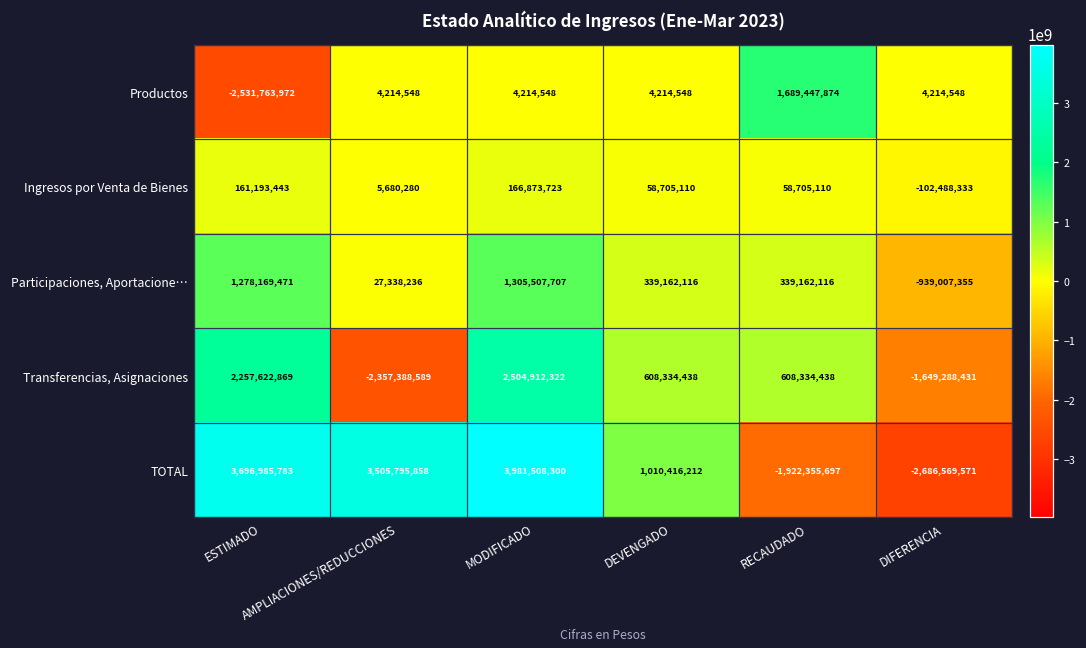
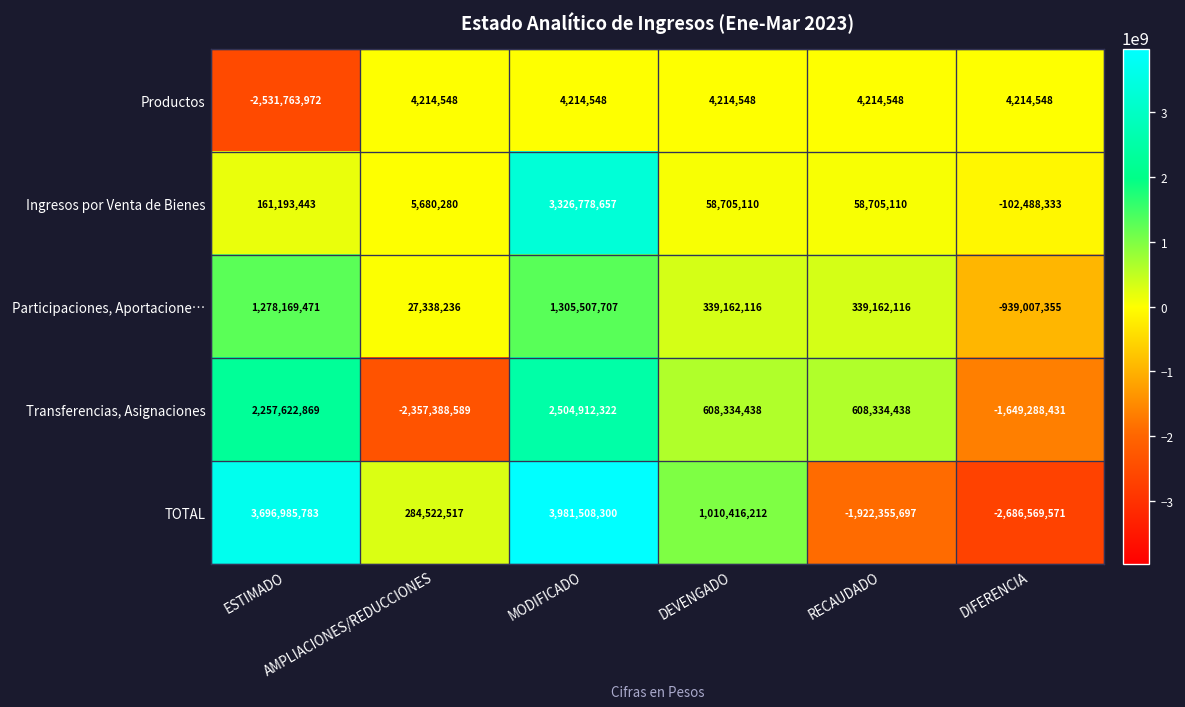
Productos, RECAUDADO: 1,689,447,874 -> 4,214,548
Ingresos por Venta de Bienes, MODIFICADO: 166,873,723 -> 3,326,778,657
TOTAL, AMPLIACIONES/REDUCCIONES: 3,505,795,858 -> 284,522,517
